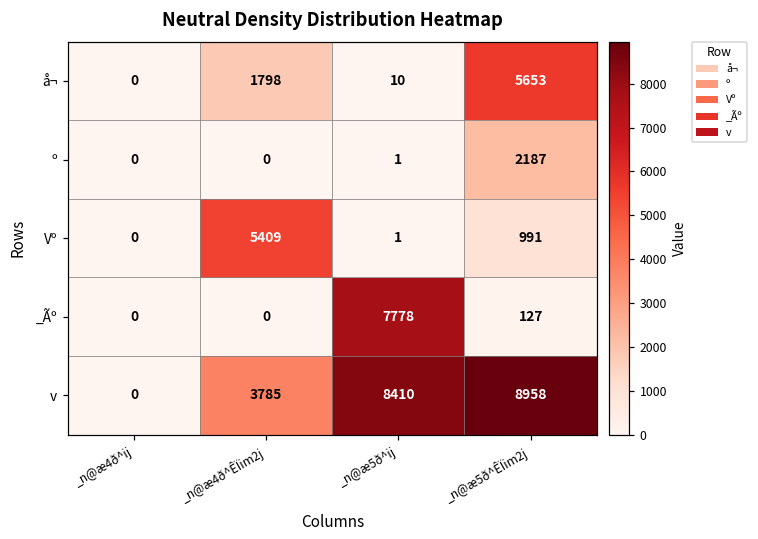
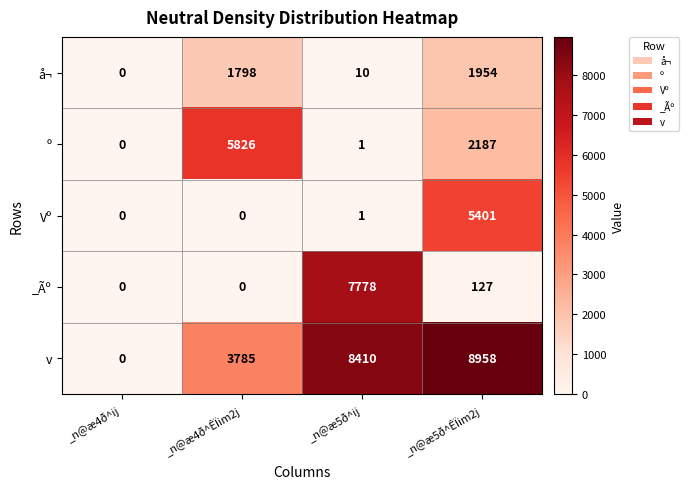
å¬, _n@æ5ð^ÊÏim2j: 5653 -> 1954
º, _n@æ4ð^ÊÏim2j: 0 -> 5826
Vº, _n@æ4ð^ÊÏim2j: 5409 -> 0
Vº, _n@æ5ð^ÊÏim2j: 991 -> 5401
